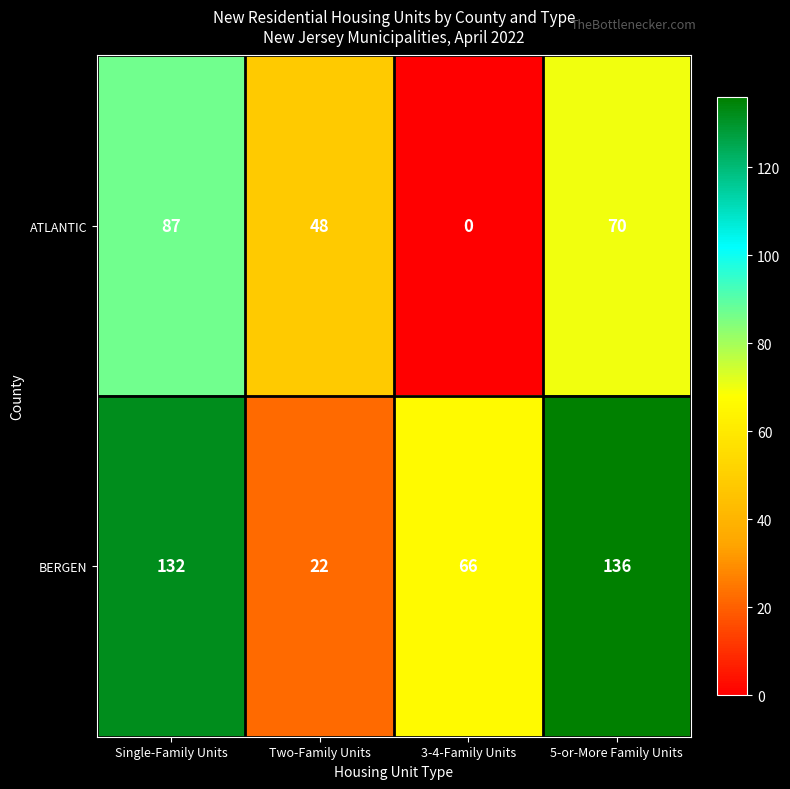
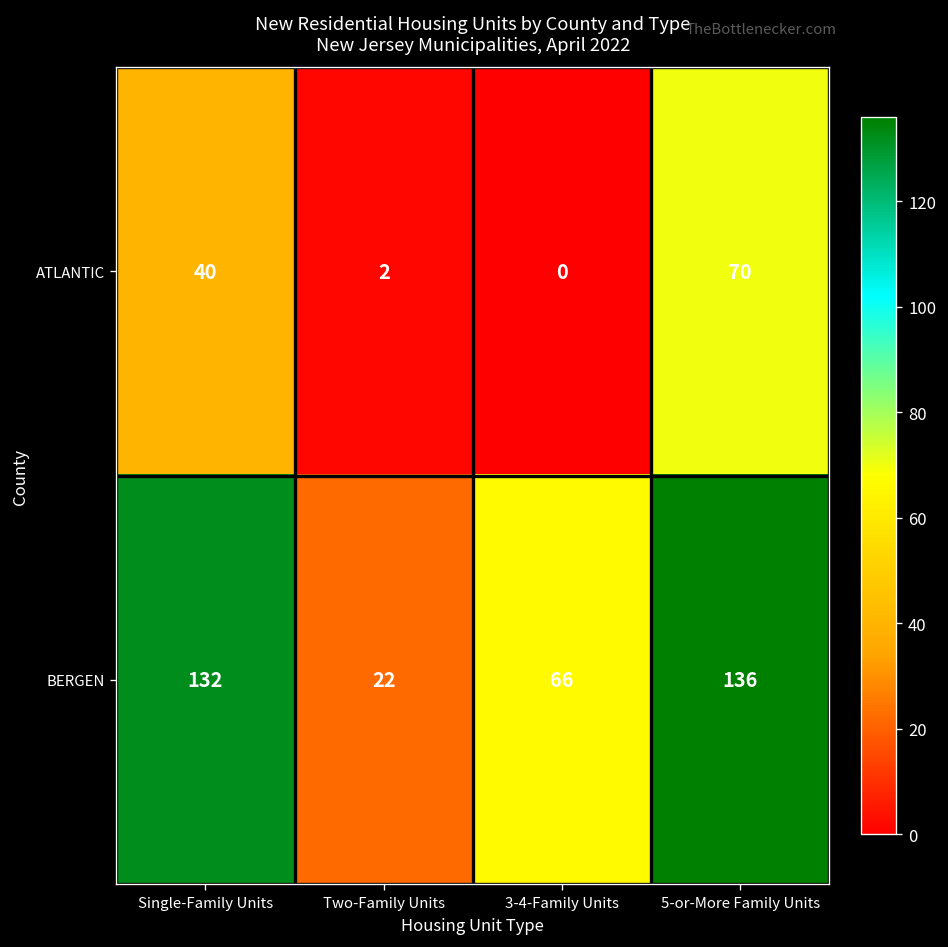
ATLANTIC, Single-Family Units: 87 -> 40
ATLANTIC, Two-Family Units: 48 -> 2
